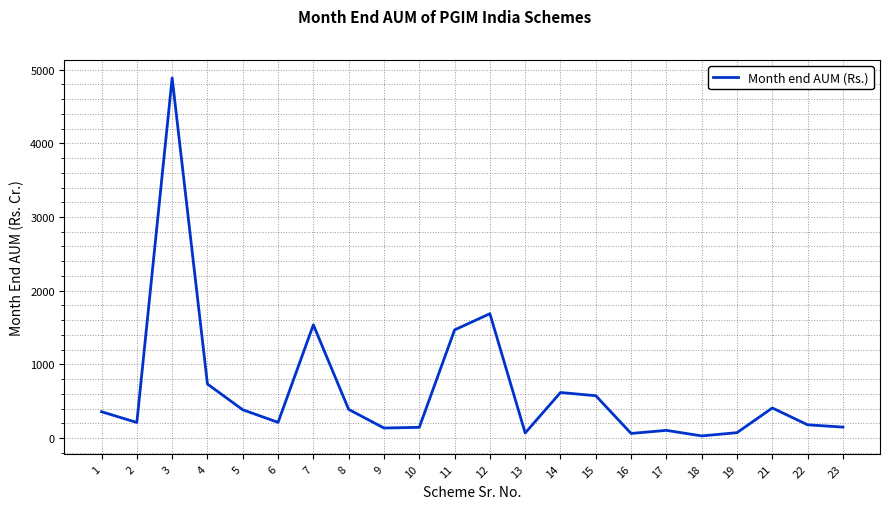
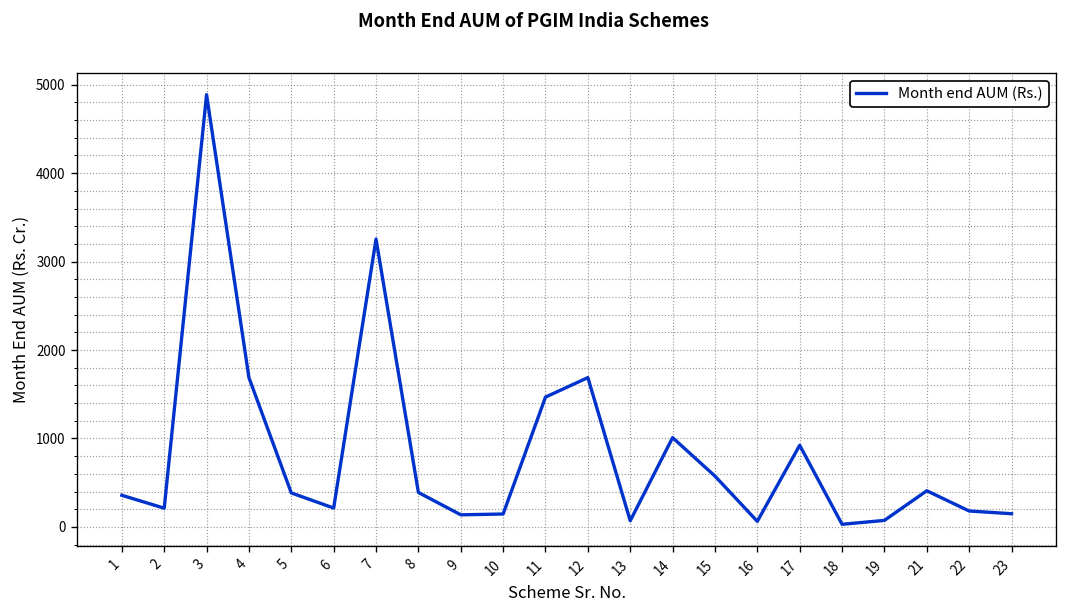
4: 700 -> 1700
7: 1500 -> 3300
14: 600 -> 1000
17: 100 -> 900
